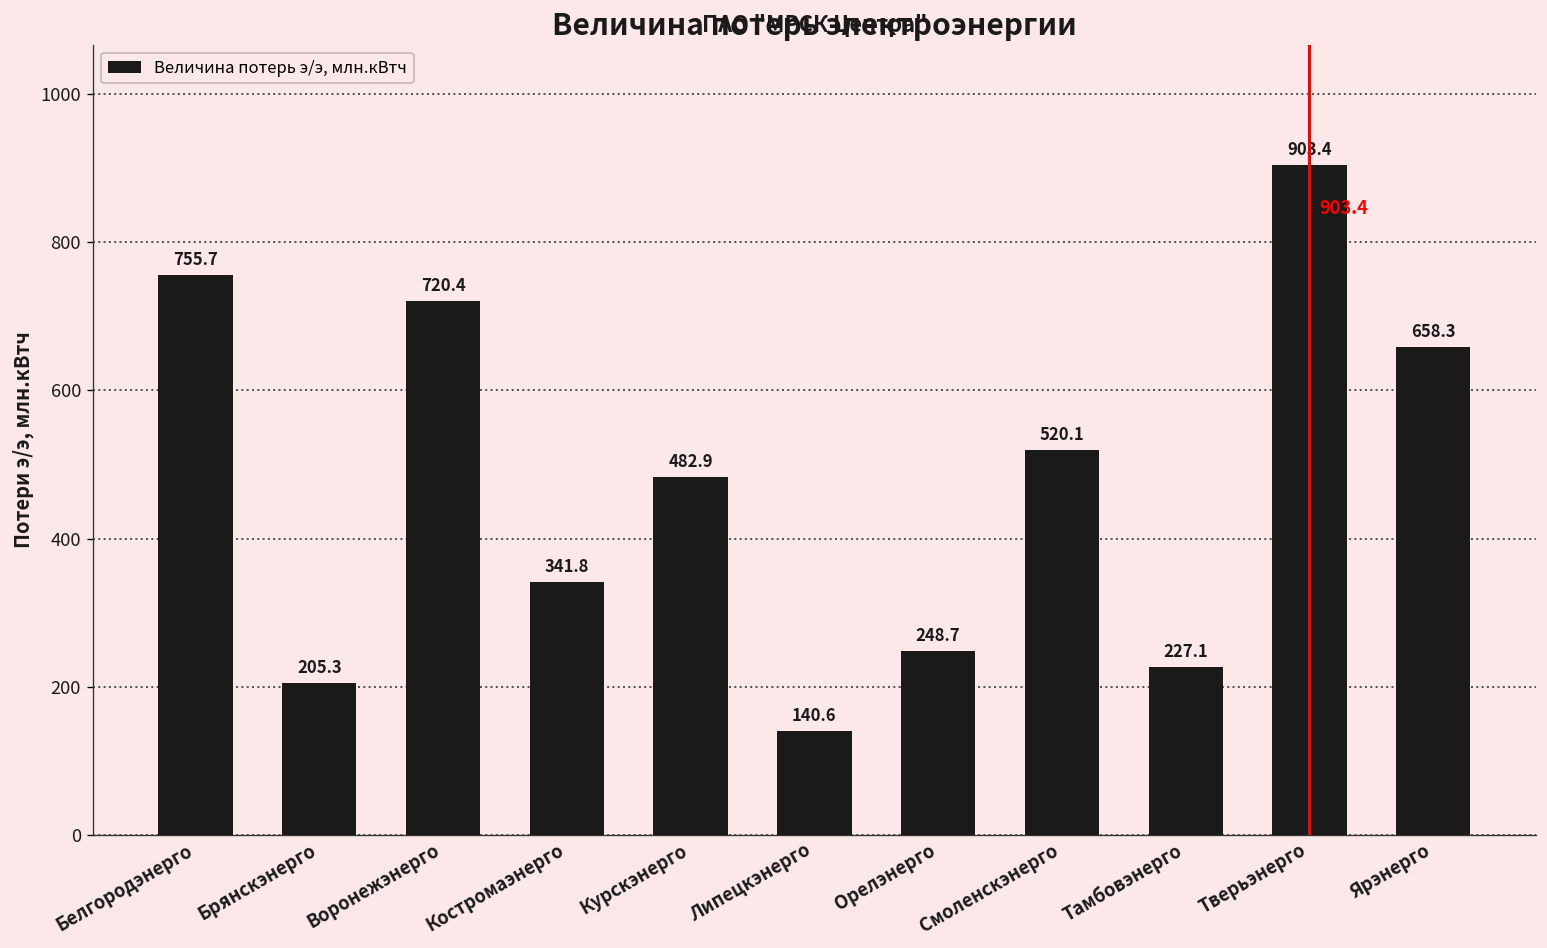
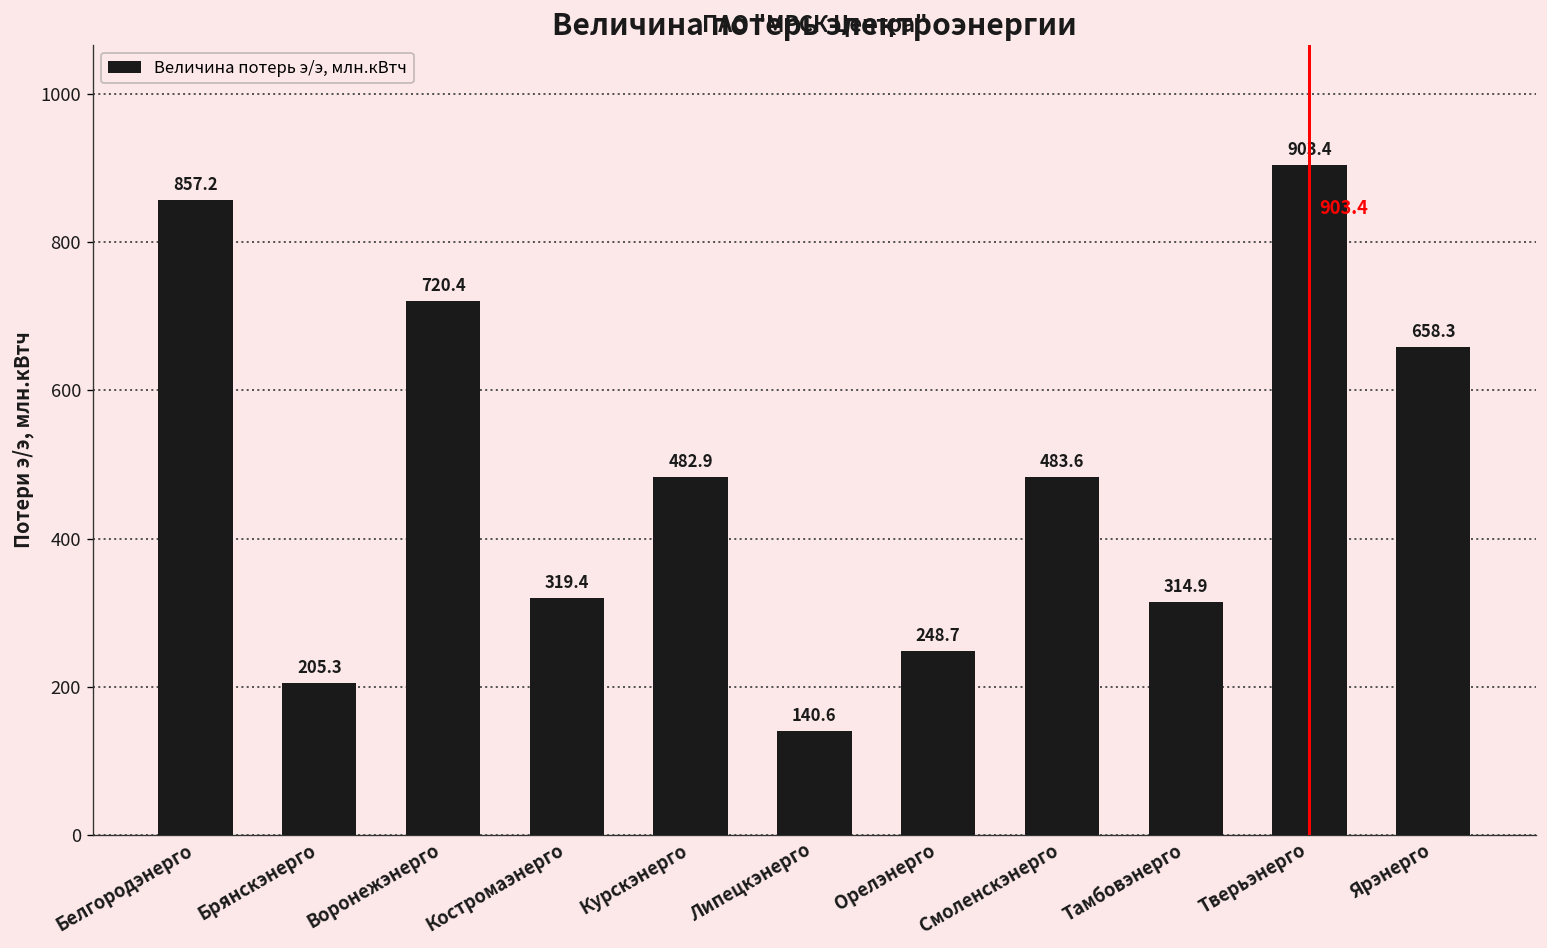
Белгородэнерго: 755.7 -> 857.2
Костромаэнерго: 341.8 -> 319.4
Смоленскэнерго: 520.1 -> 483.6
Тамбовэнерго: 227.1 -> 314.9
